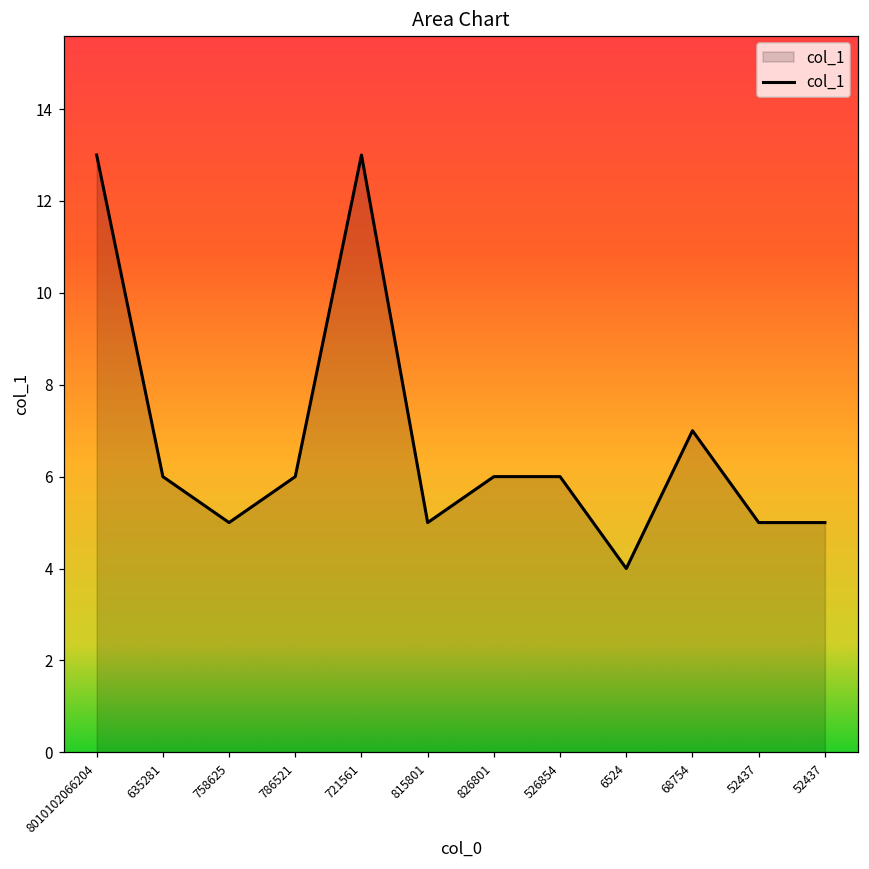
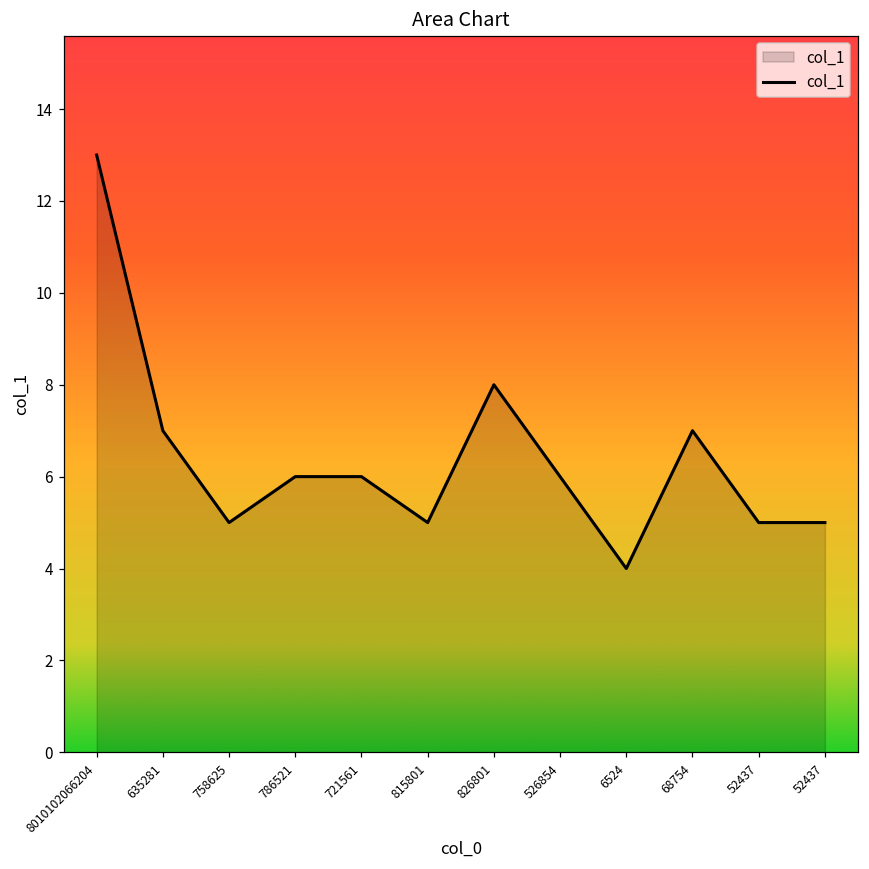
635281: 6 -> 7
721561: 13 -> 6
826801: 6 -> 8
